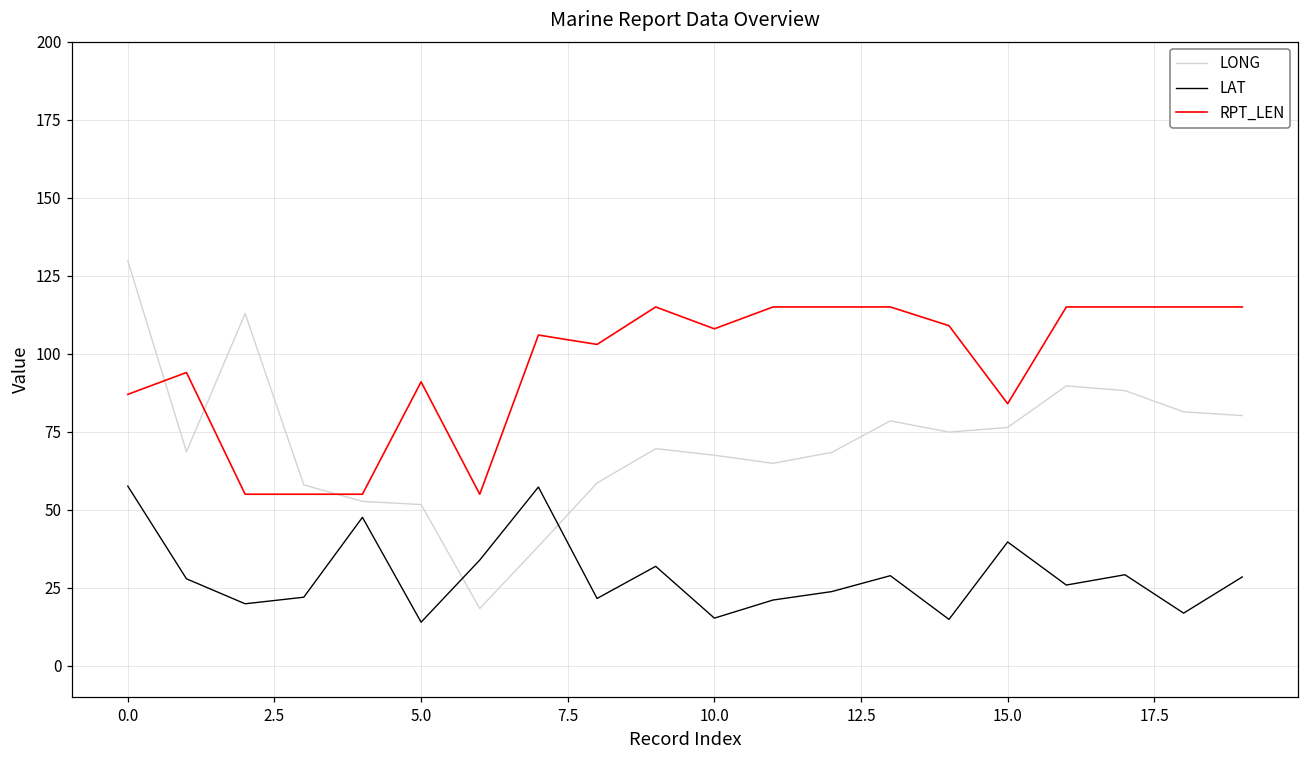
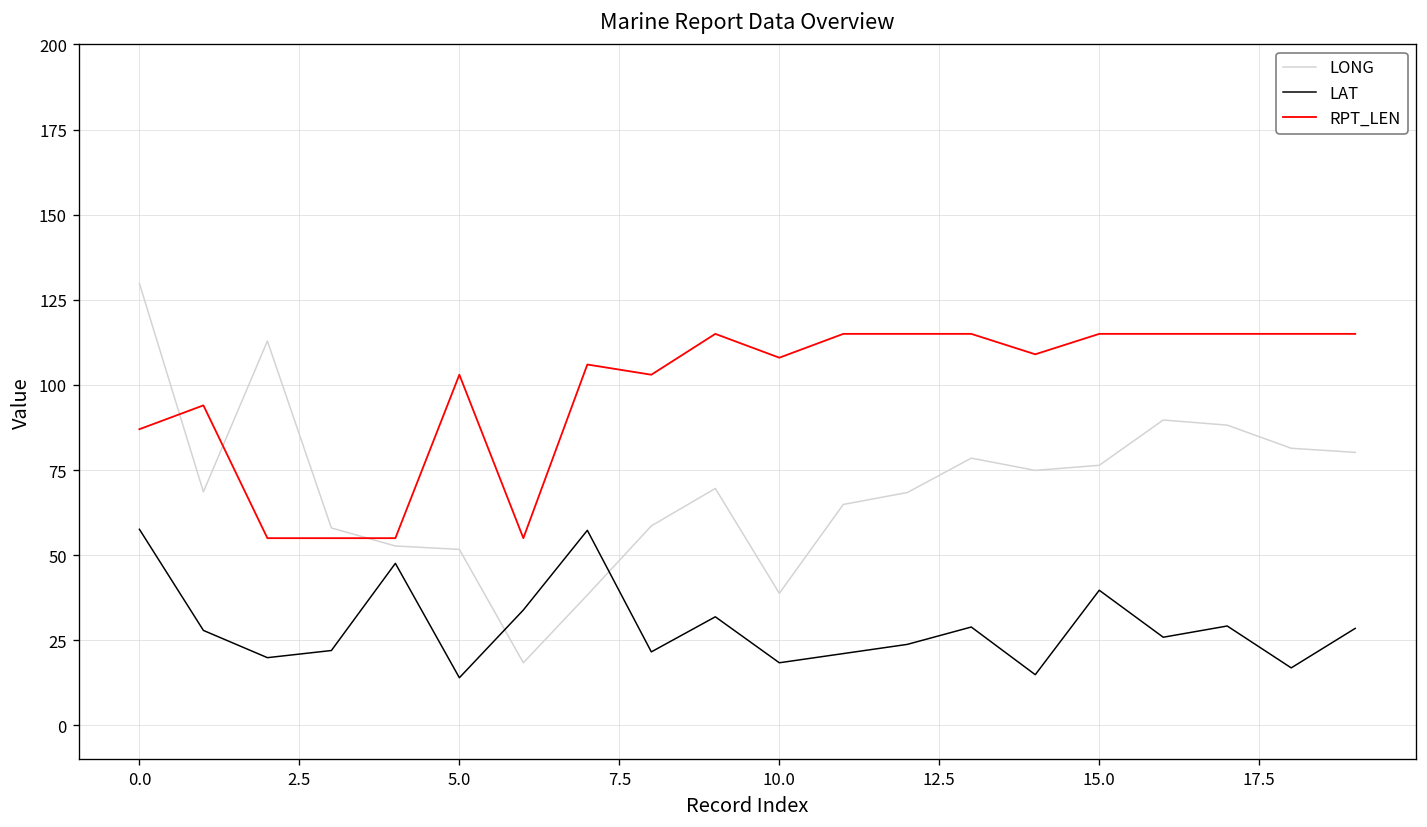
RPT_LEN, 5.0: 91 -> 103
LONG, 10.0: 68 -> 39
LAT, 10.0: 15 -> 18
RPT_LEN, 15.0: 84 -> 115
